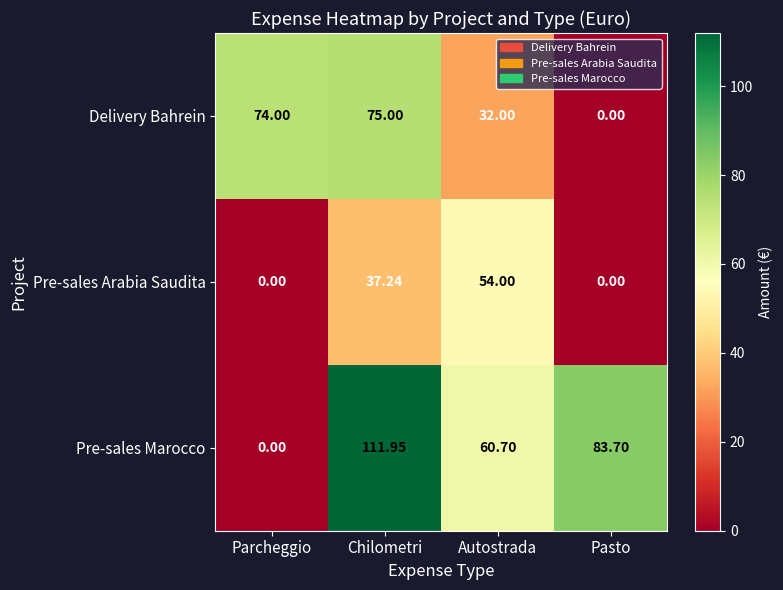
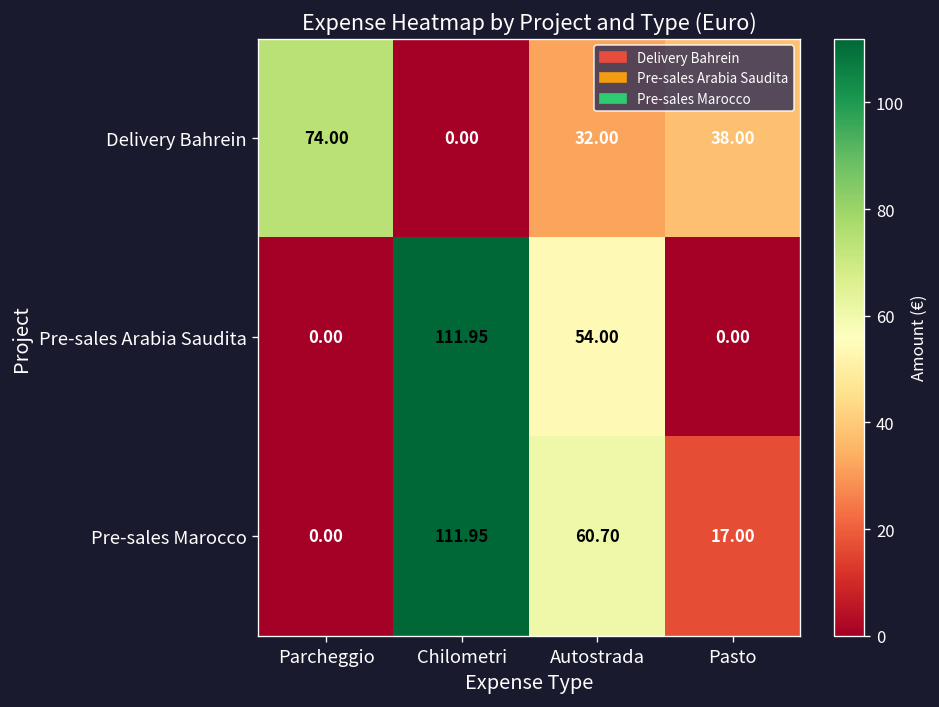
Delivery Bahrein, Chilometri: 75.00 -> 0.00
Delivery Bahrein, Pasto: 0.00 -> 38.00
Pre-sales Arabia Saudita, Chilometri: 37.24 -> 111.95
Pre-sales Marocco, Pasto: 83.70 -> 17.00
